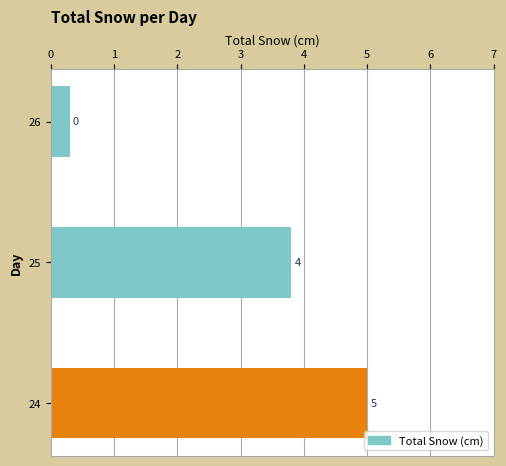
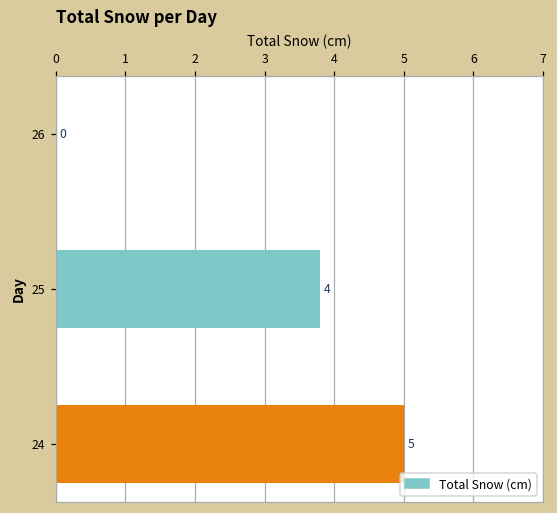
26: 0.3 -> 0.0
